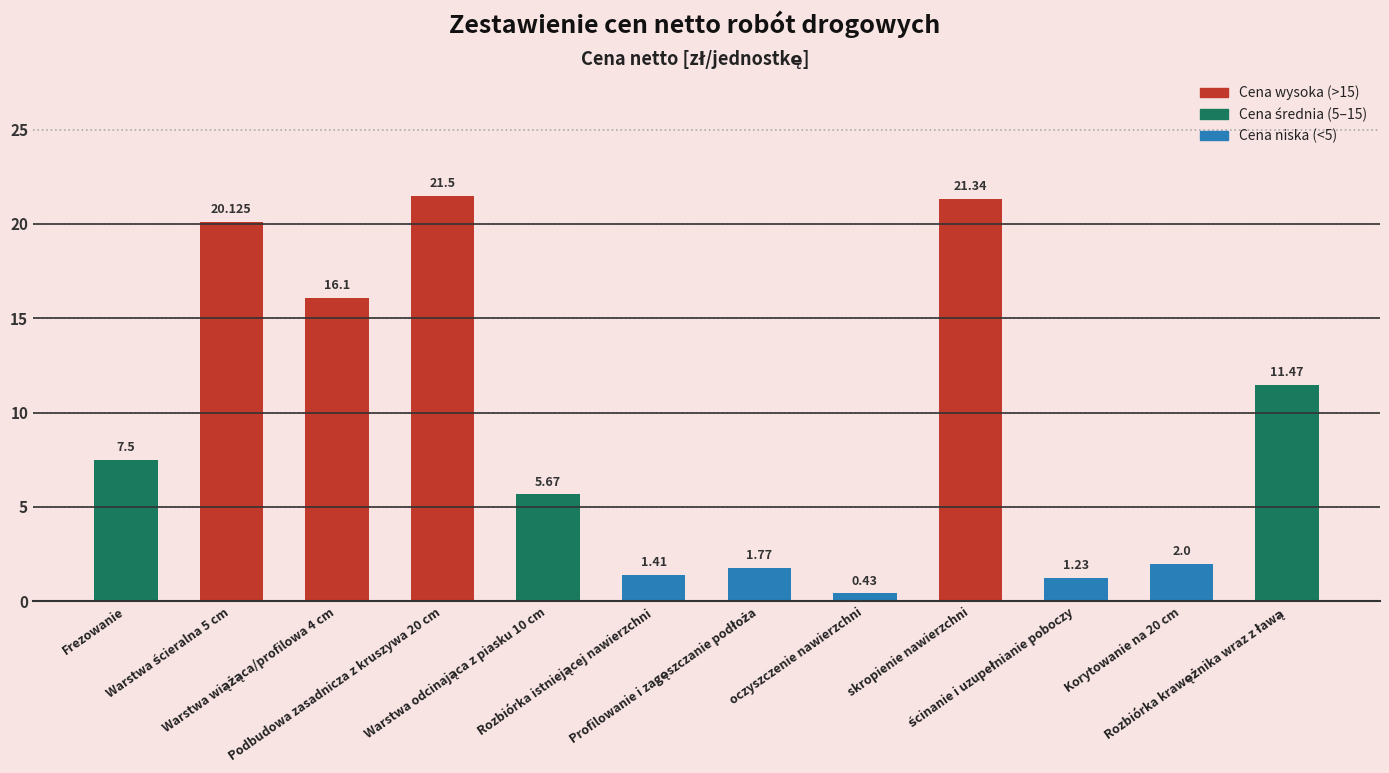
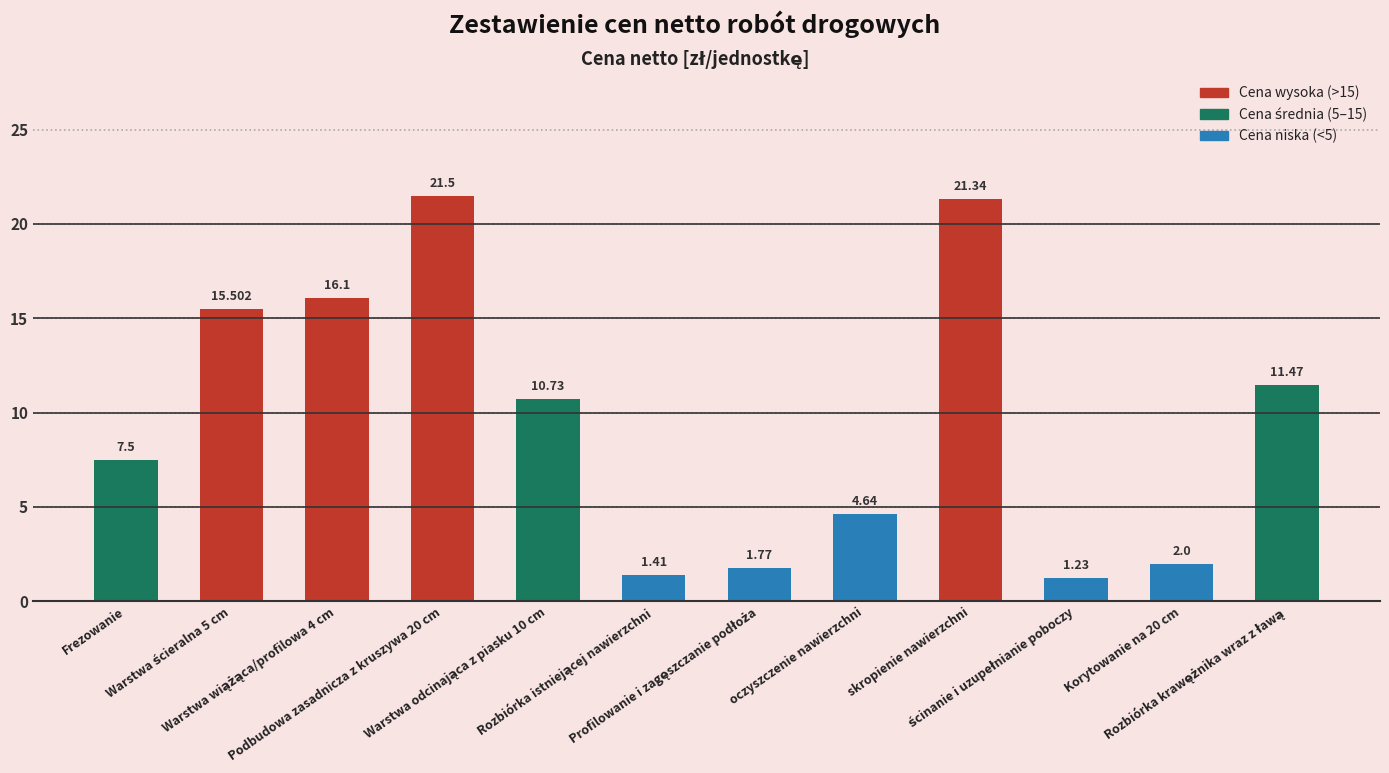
Warstwa ścieralna 5 cm: 20.125 -> 15.502
Warstwa odcinająca z piasku 10 cm: 5.67 -> 10.73
oczyszczenie nawierzchni: 0.43 -> 4.64
